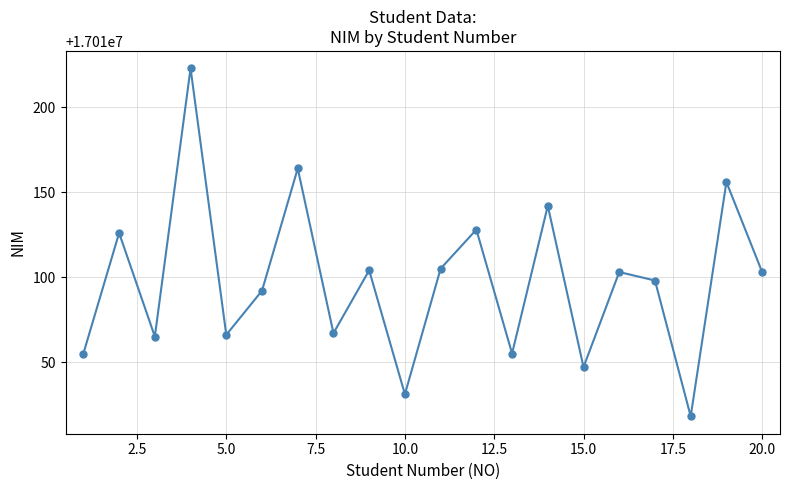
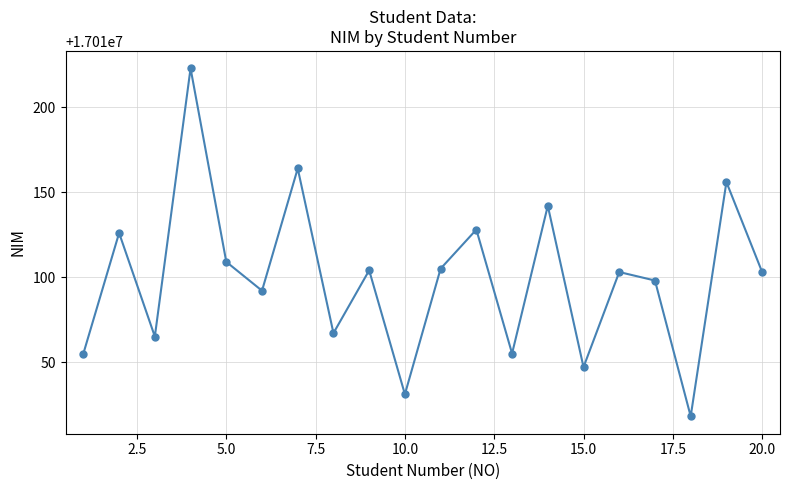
5.0: 17010066 -> 17010109
